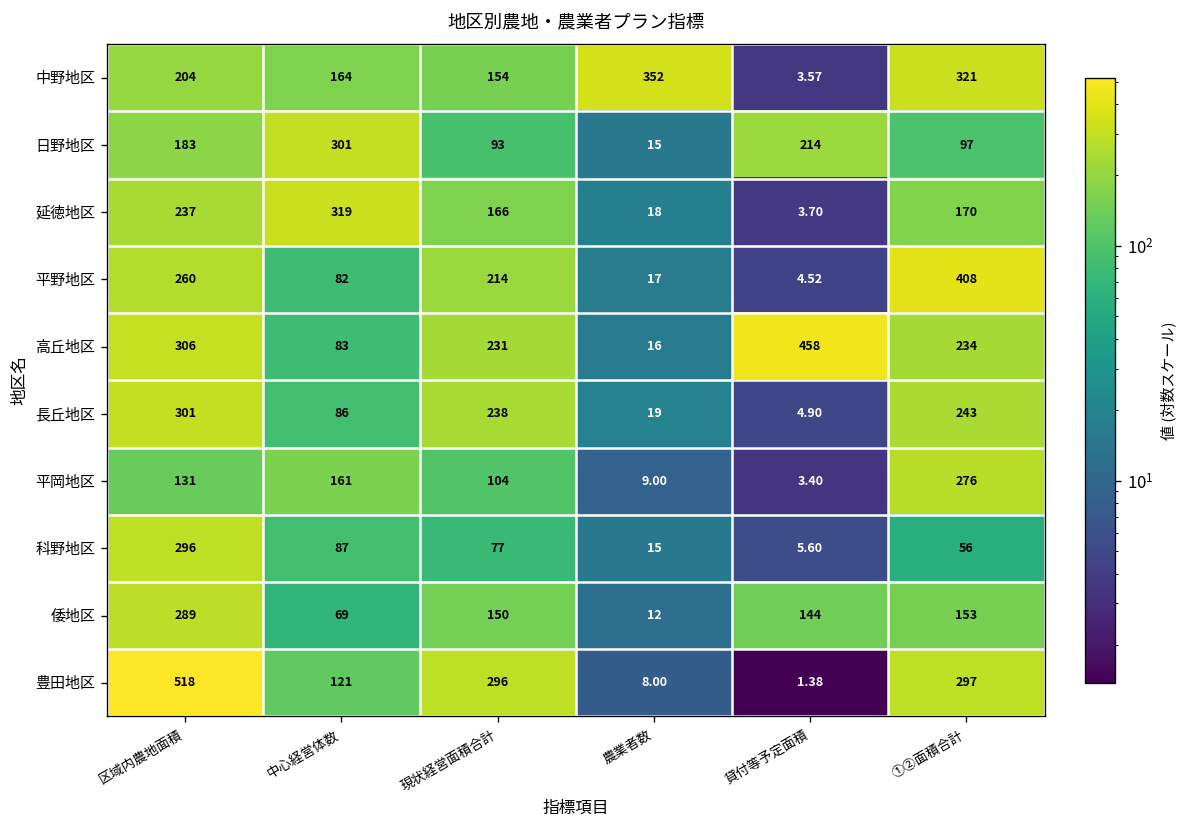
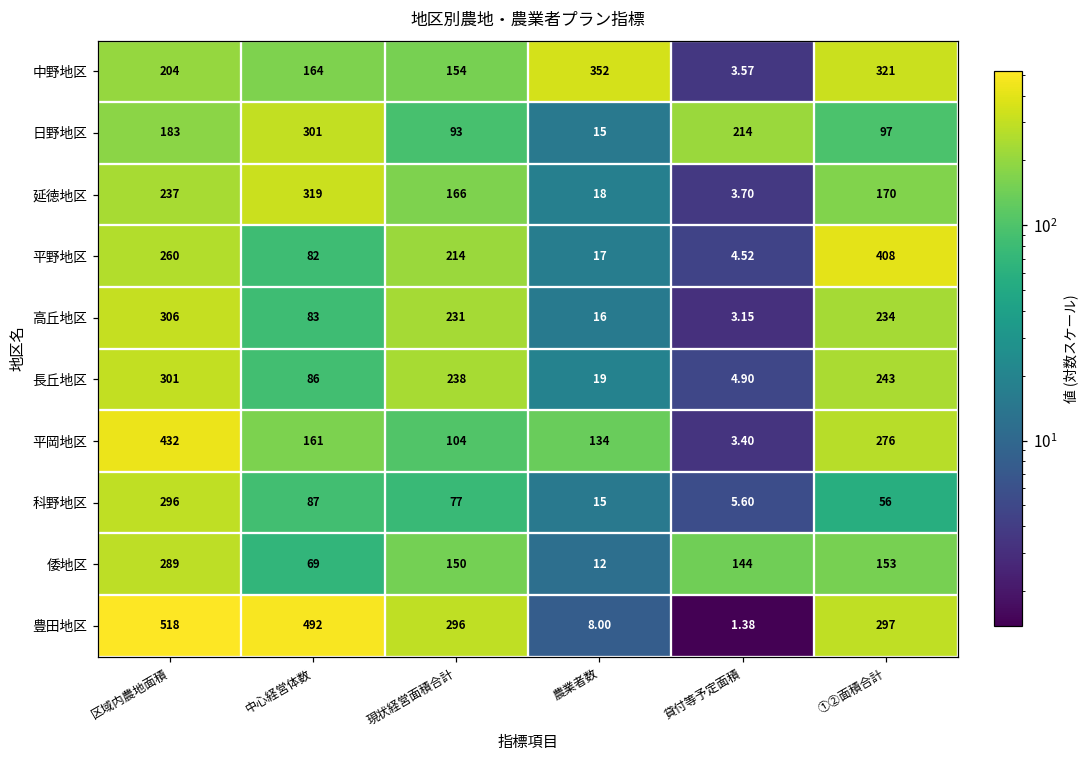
高丘地区, 貸付等予定面積: 458 -> 3.15
平岡地区, 区域内農地面積: 131 -> 432
平岡地区, 農業者数: 9.00 -> 134
豊田地区, 中心経営体数: 121 -> 492
